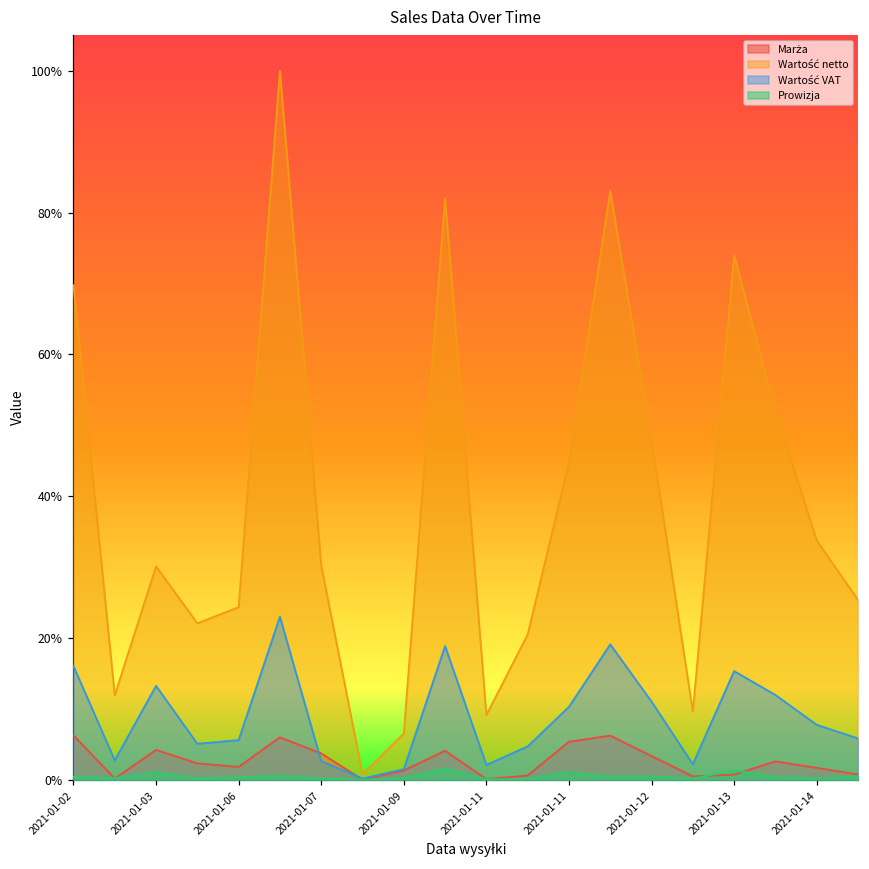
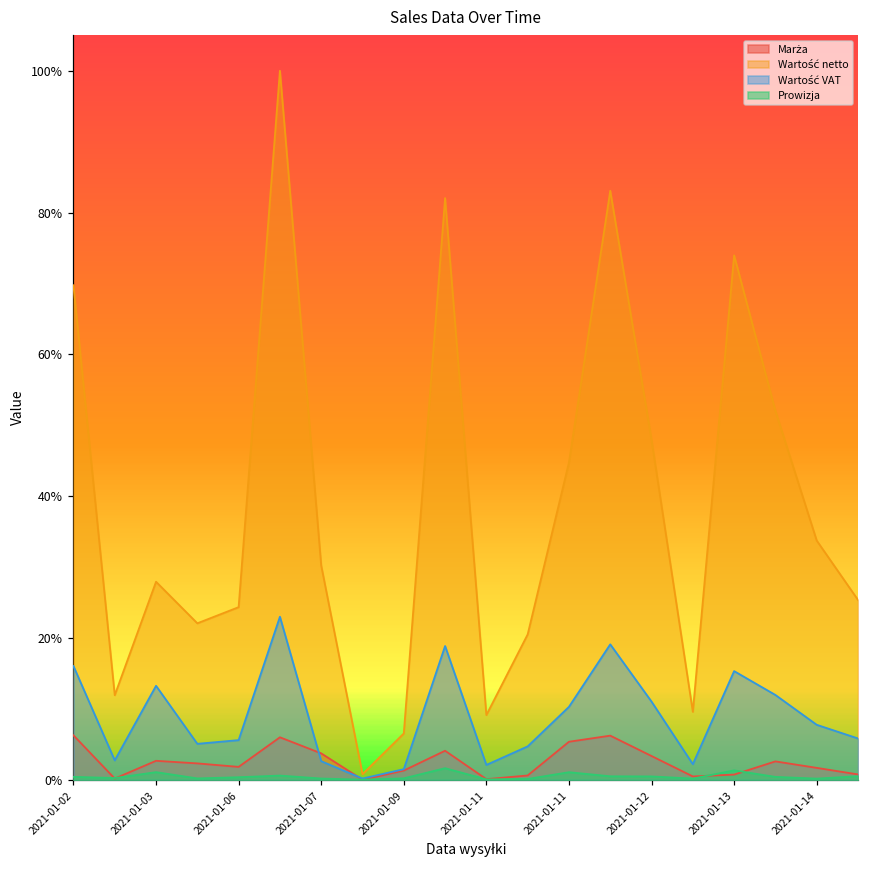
Marża, 2021-01-03: 4% -> 3%
Wartość netto, 2021-01-03: 30% -> 28%
